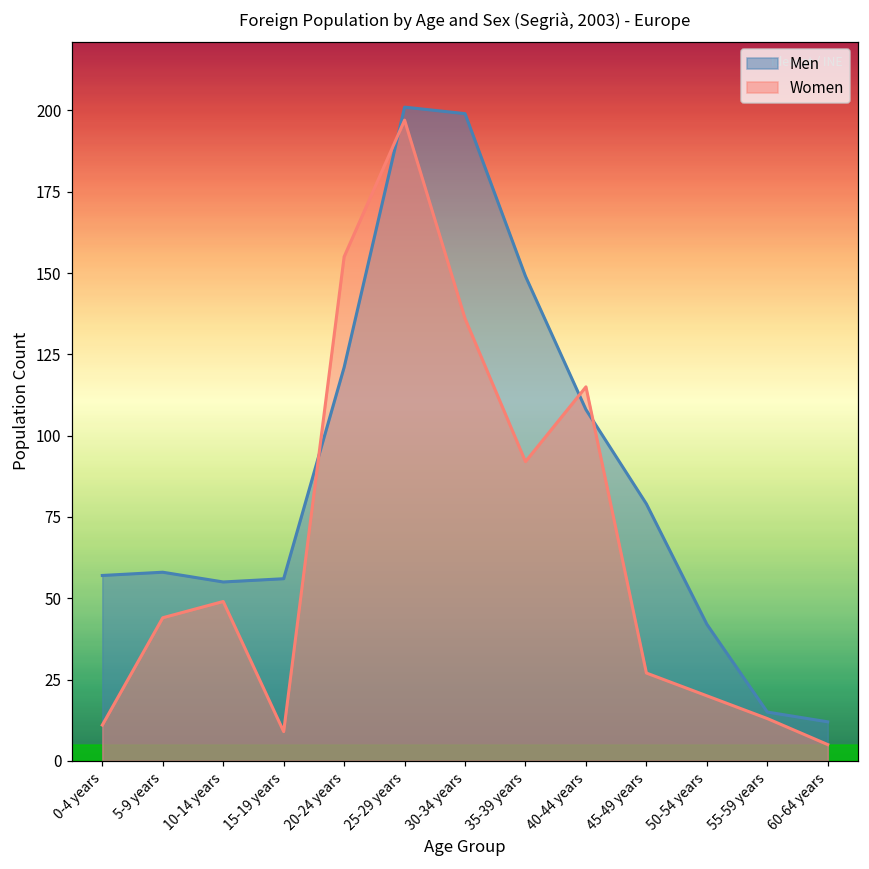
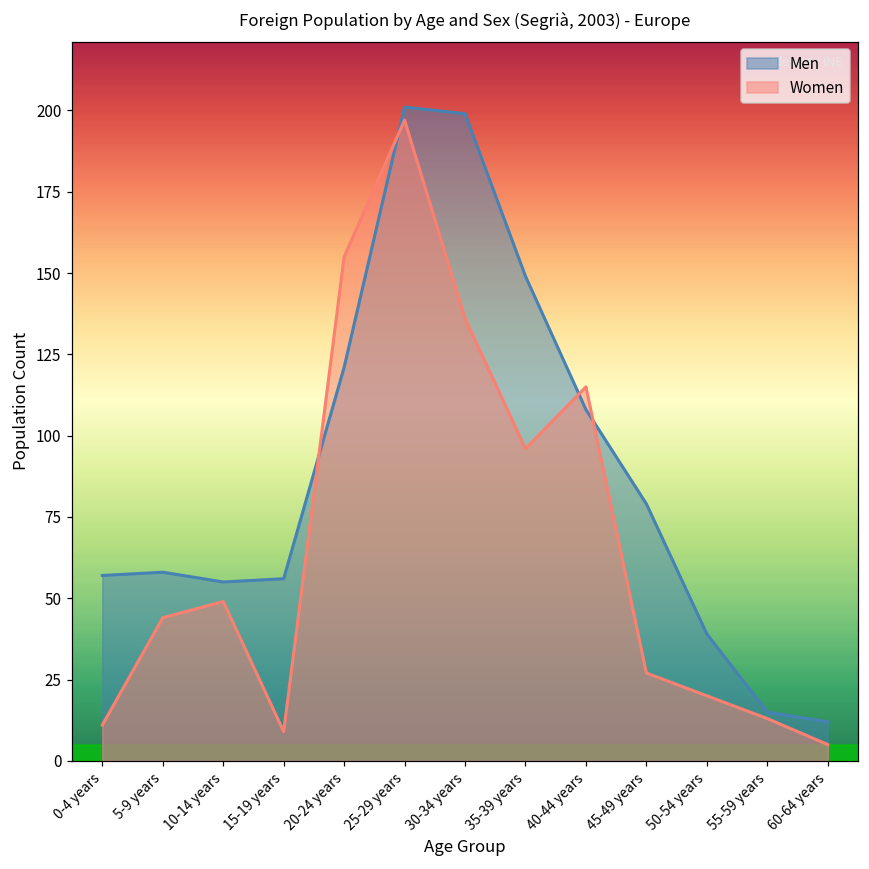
Women, 35-39 years: 92 -> 96
Men, 50-54 years: 42 -> 39
